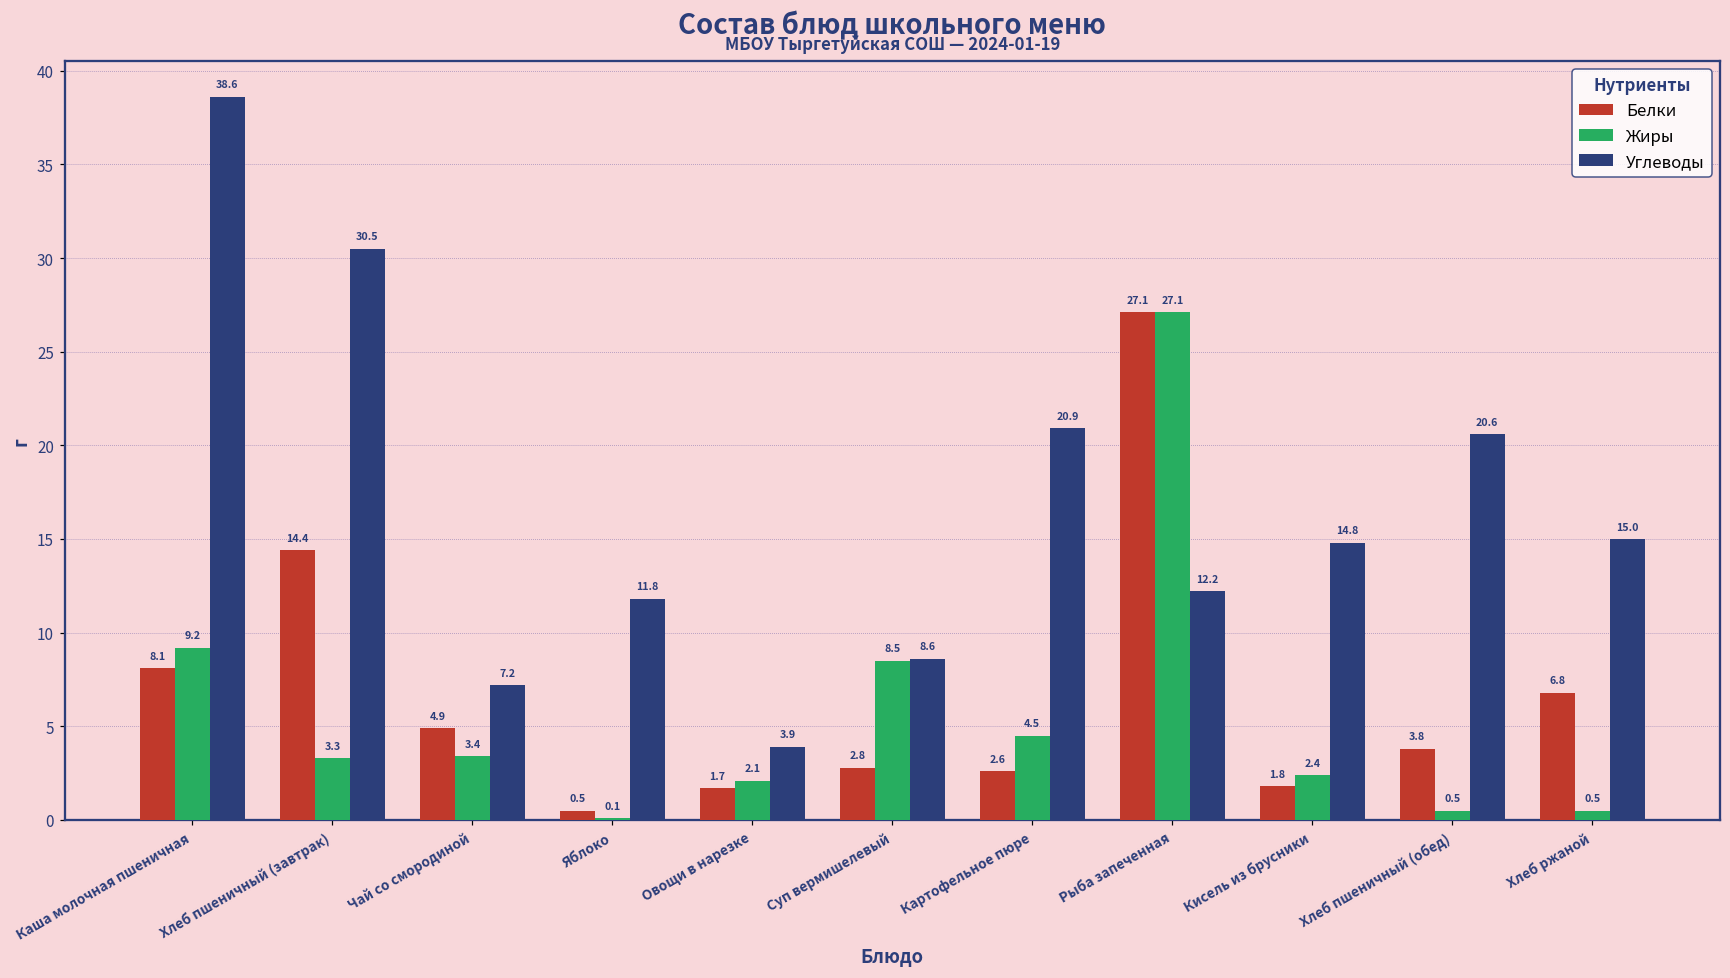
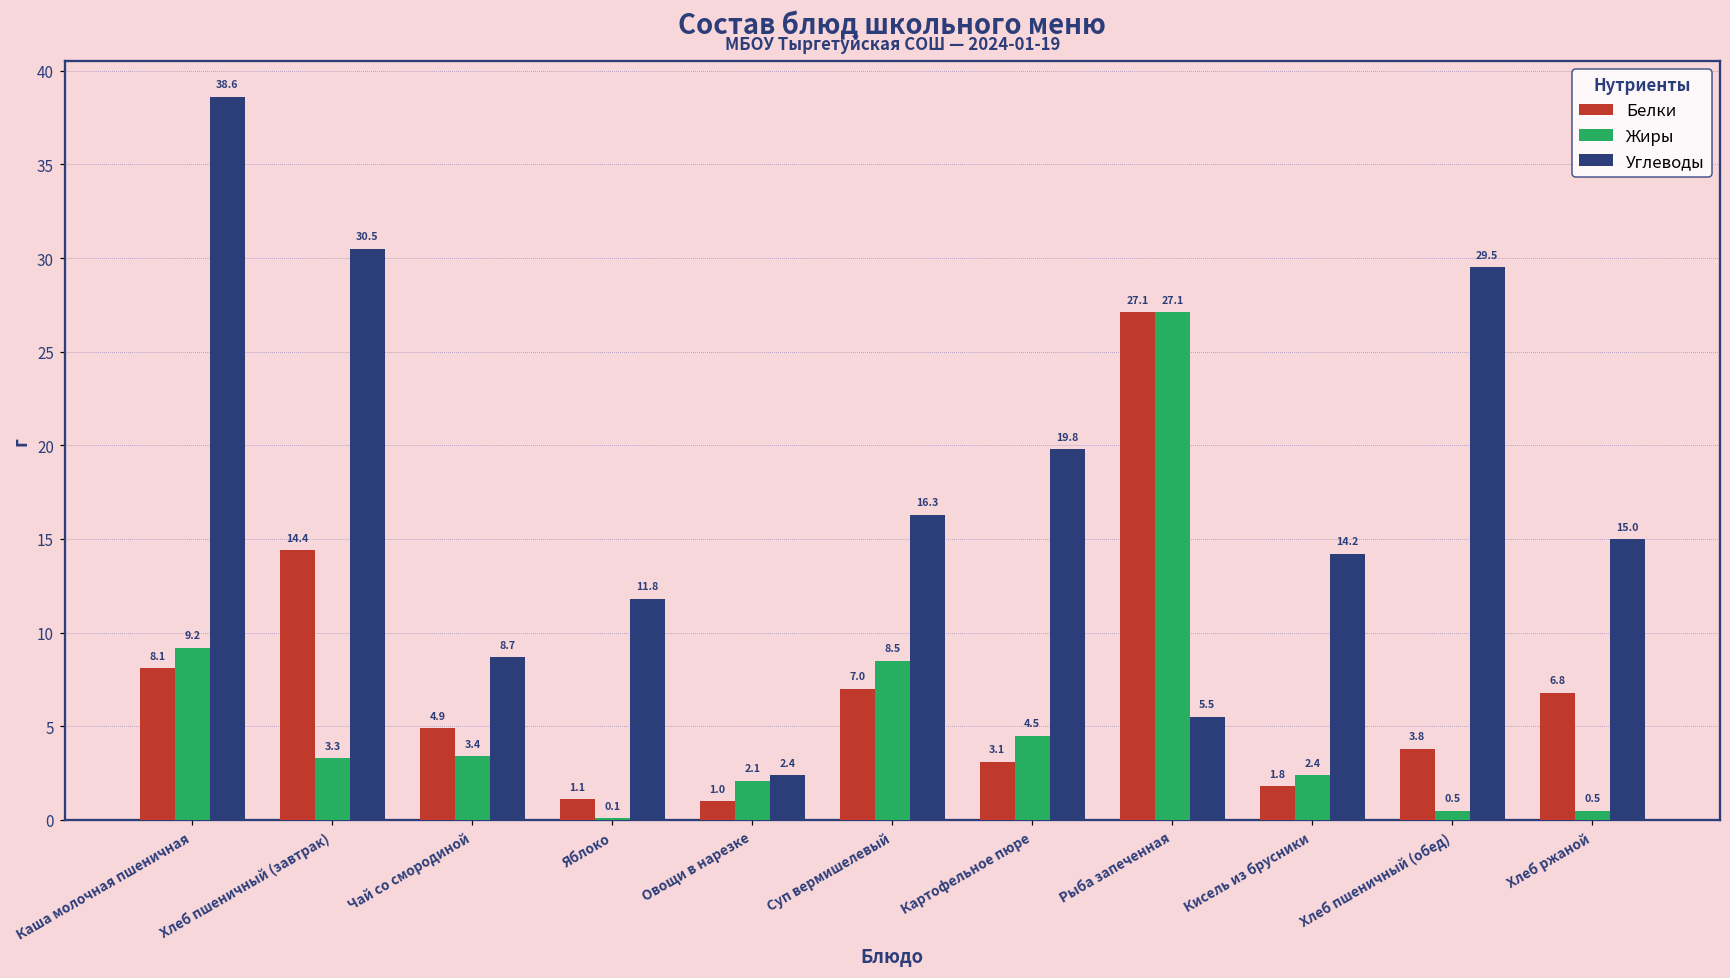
Углеводы, Чай со смородиной: 7.2 -> 8.7
Белки, Яблоко: 0.5 -> 1.1
Белки, Овощи в нарезке: 1.7 -> 1.0
Углеводы, Овощи в нарезке: 3.9 -> 2.4
Белки, Суп вермишелевый: 2.8 -> 7.0
Углеводы, Суп вермишелевый: 8.6 -> 16.3
Белки, Картофельное пюре: 2.6 -> 3.1
Углеводы, Картофельное пюре: 20.9 -> 19.8
Углеводы, Рыба запеченная: 12.2 -> 5.5
Углеводы, Кисель из брусники: 14.8 -> 14.2
Углеводы, Хлеб пшеничный (обед): 20.6 -> 29.5
